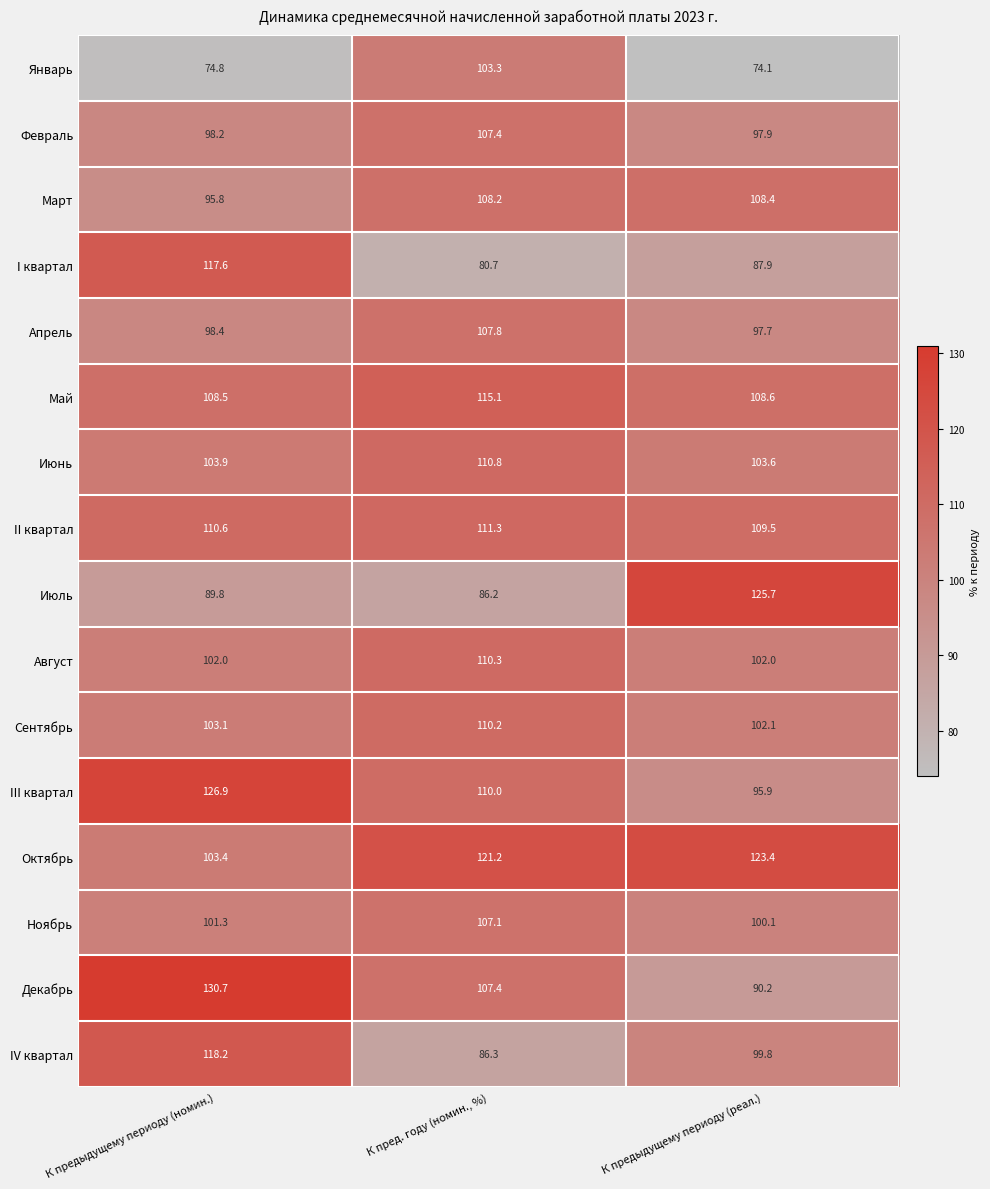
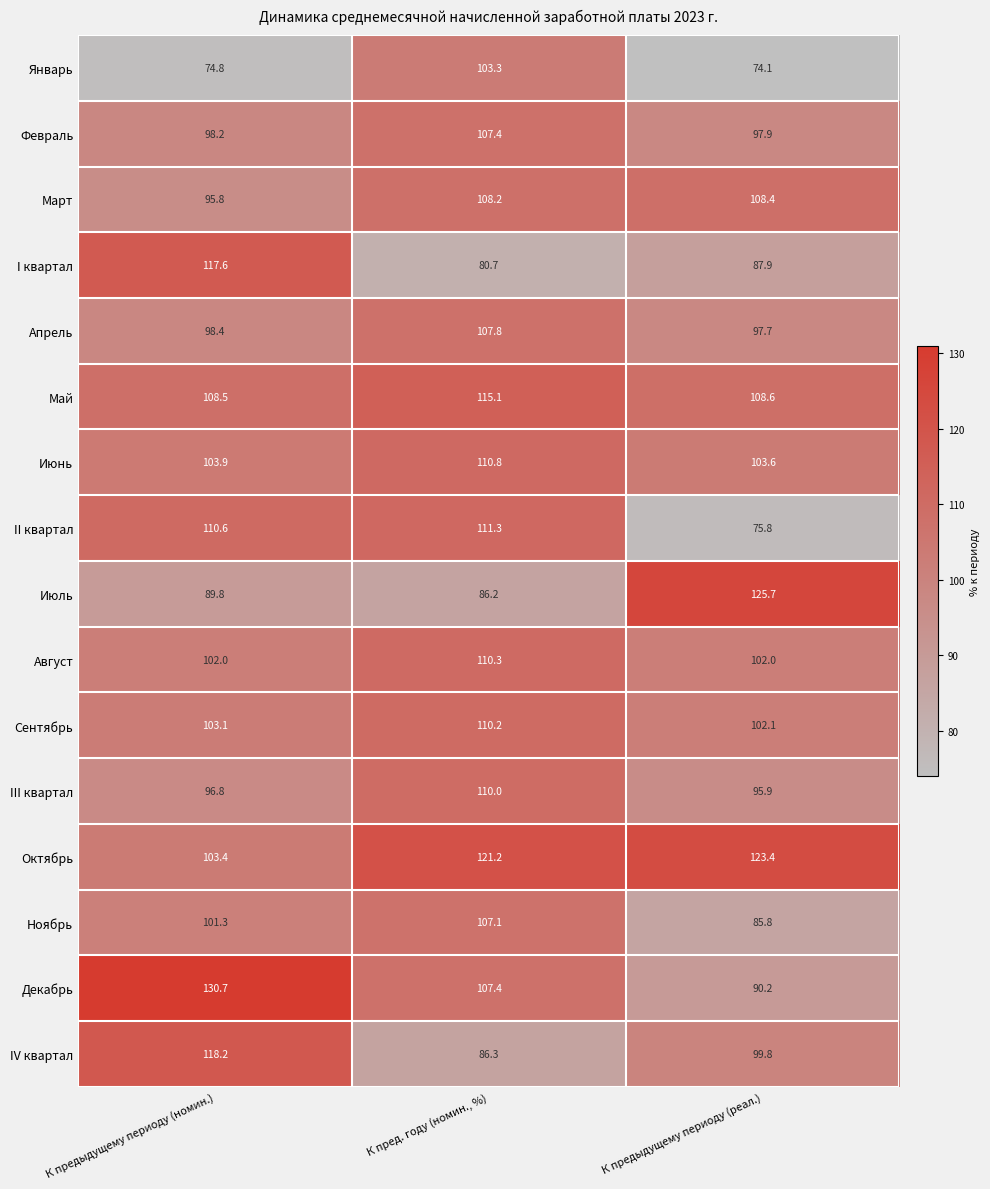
II квартал, К предыдущему периоду (реал.): 109.5 -> 75.8
III квартал, К предыдущему периоду (номин.): 126.9 -> 96.8
Ноябрь, К предыдущему периоду (реал.): 100.1 -> 85.8
